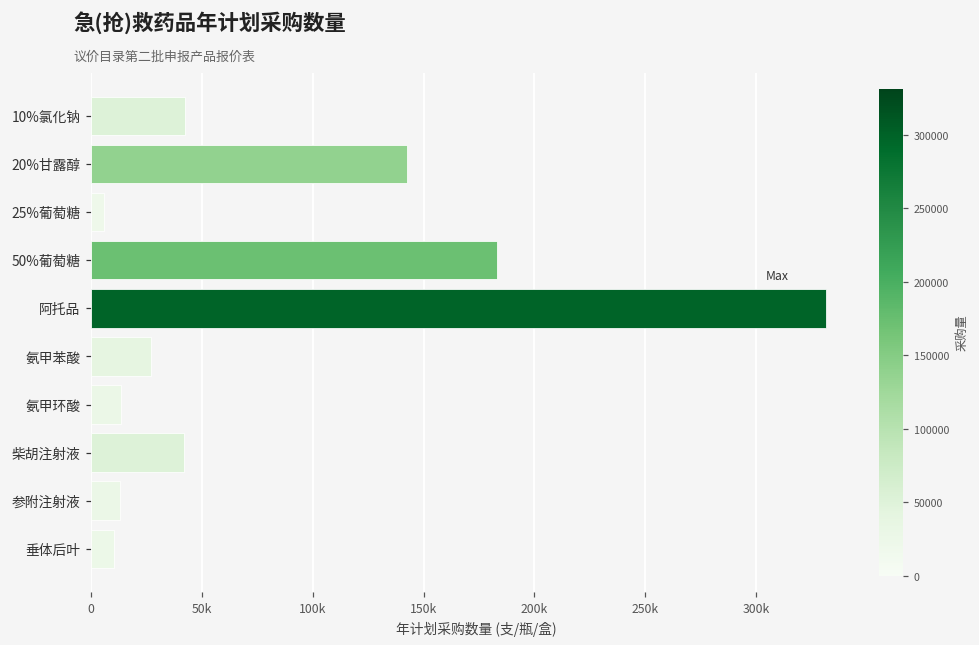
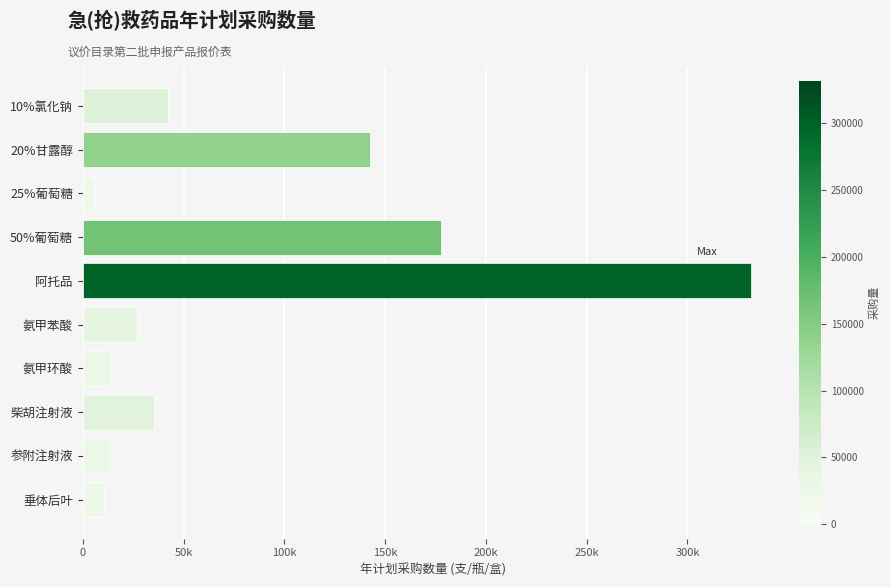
50%葡萄糖: 183000 -> 178000
柴胡注射液: 42000 -> 35000
